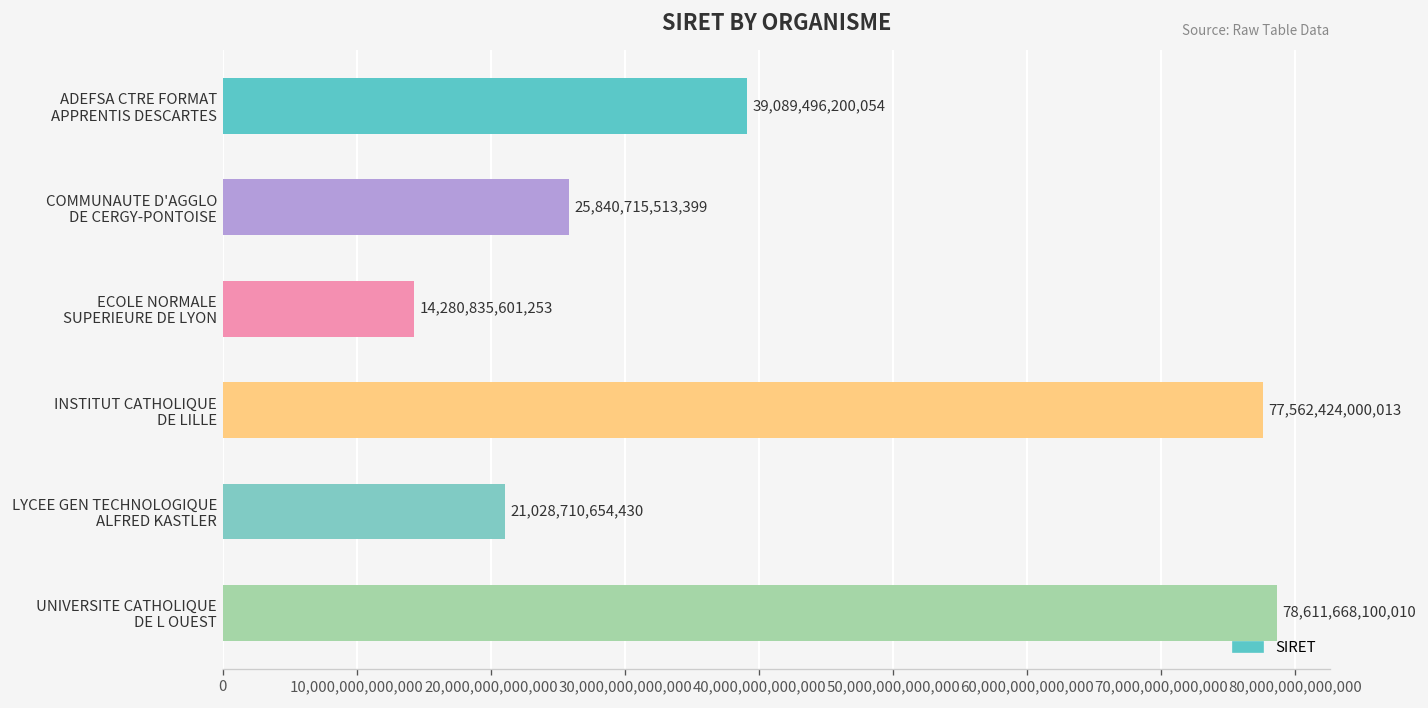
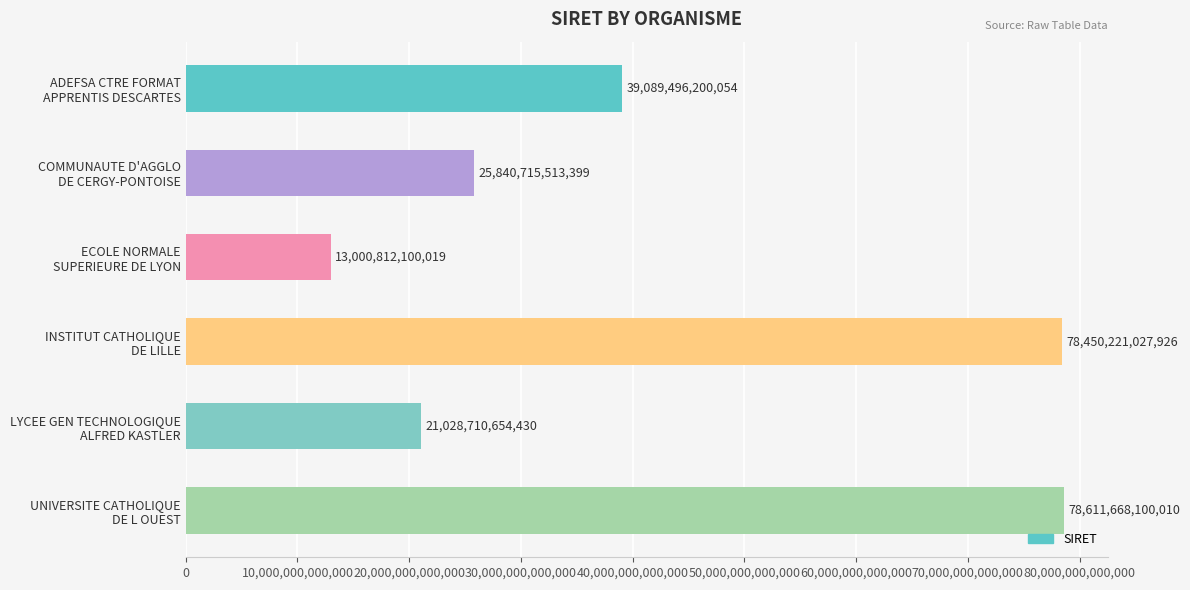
ECOLE NORMALE SUPERIEURE DE LYON: 14,280,835,601,253 -> 13,000,812,100,019
INSTITUT CATHOLIQUE DE LILLE: 77,562,424,000,013 -> 78,450,221,027,926
